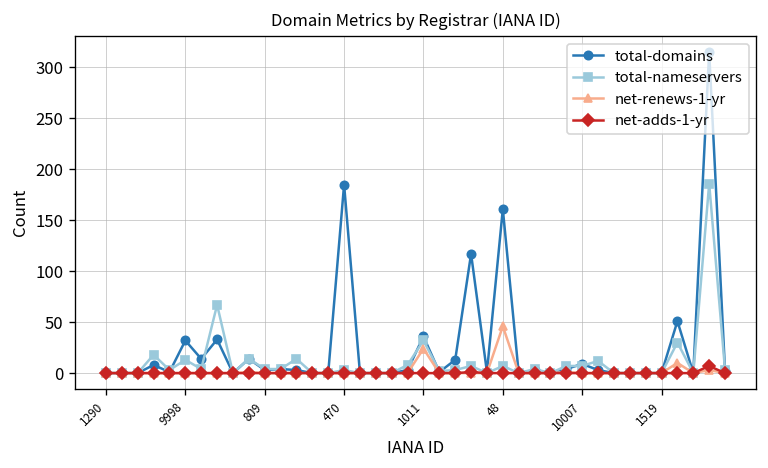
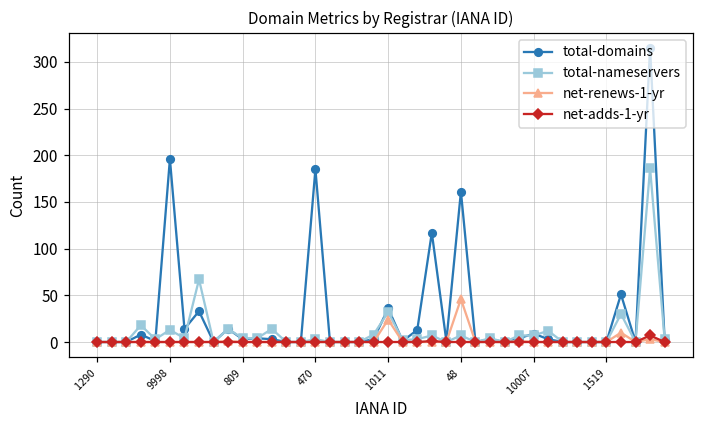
total-domains, 9998: 30 -> 200
